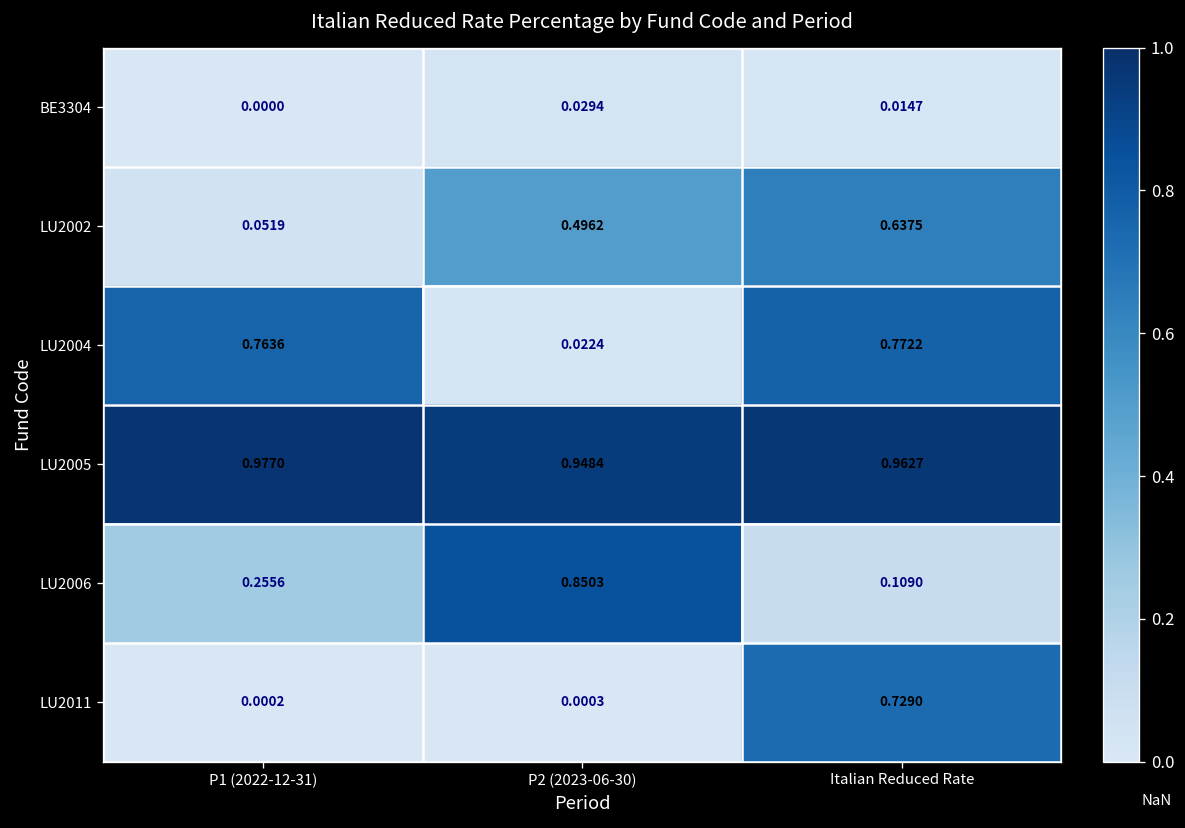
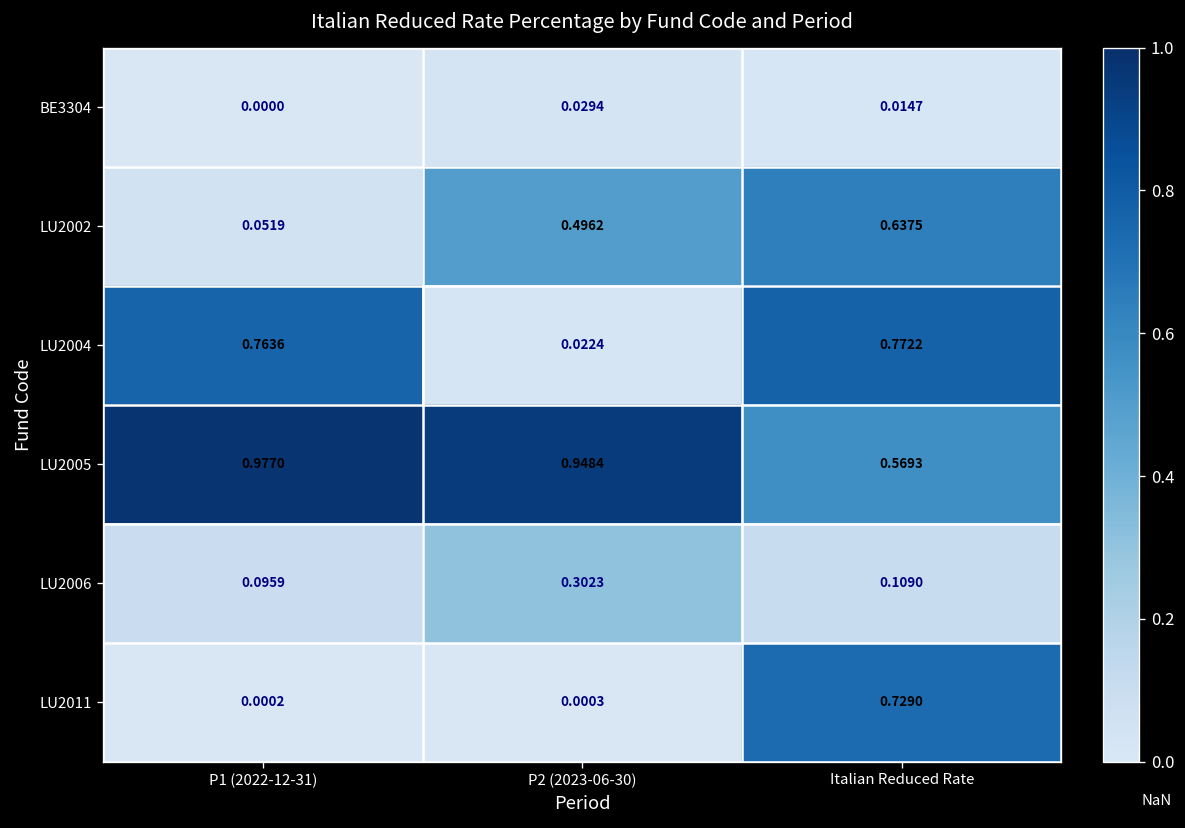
LU2005, Italian Reduced Rate: 0.9627 -> 0.5693
LU2006, P1 (2022-12-31): 0.2556 -> 0.0959
LU2006, P2 (2023-06-30): 0.8503 -> 0.3023
